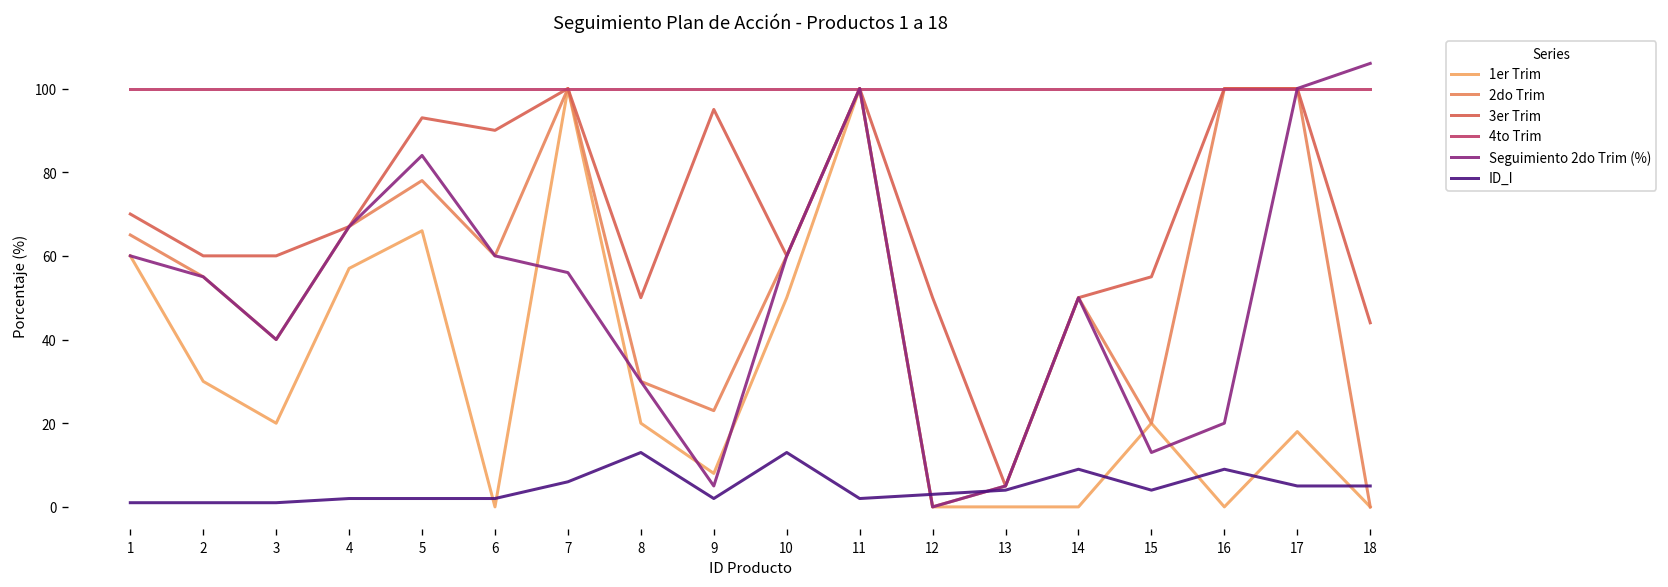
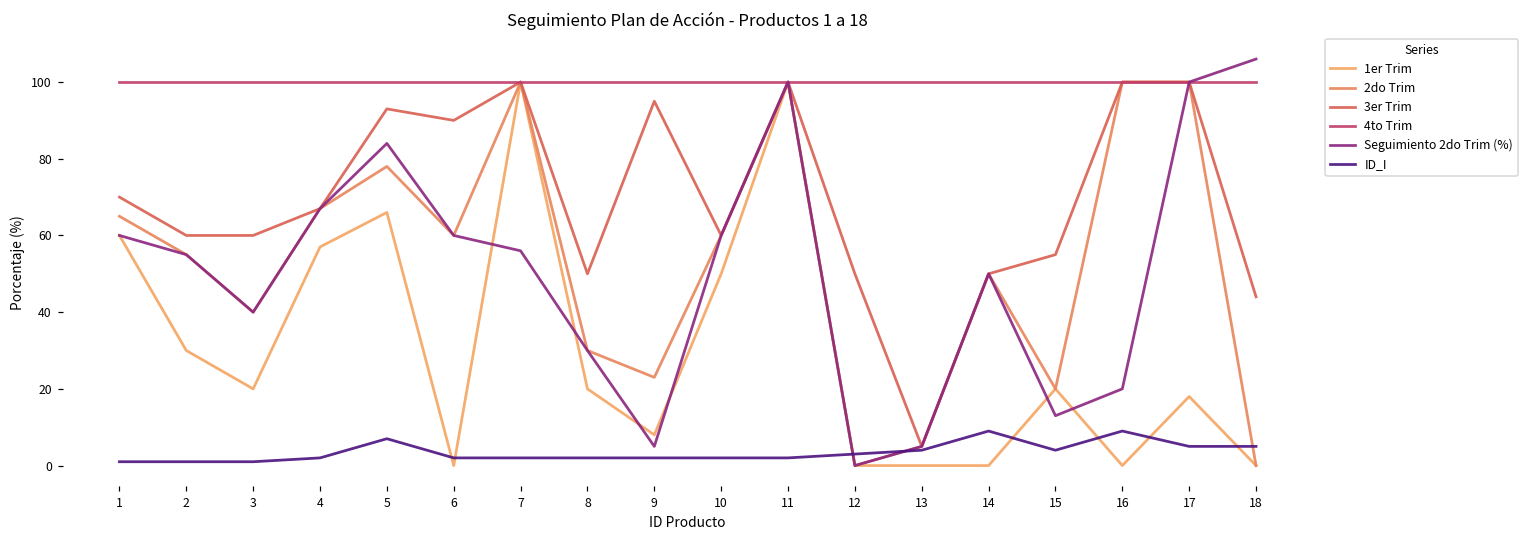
ID_I, 5: 2 -> 7
ID_I, 7: 6 -> 2
ID_I, 8: 13 -> 2
ID_I, 10: 13 -> 2
